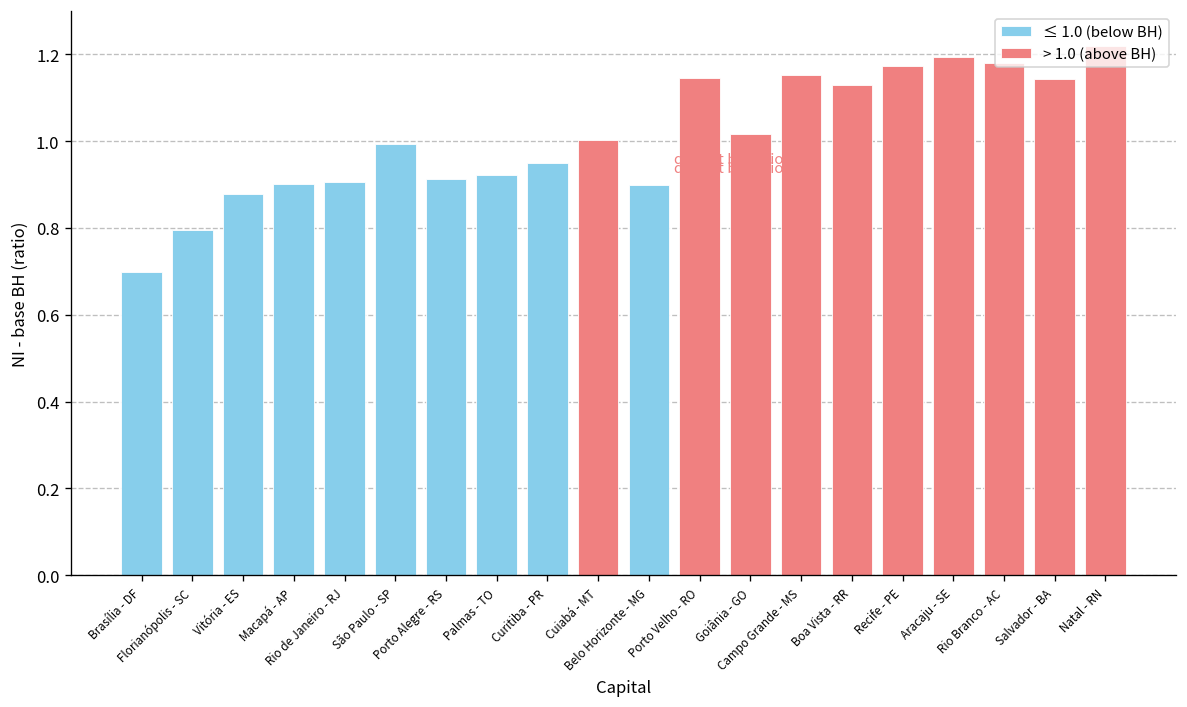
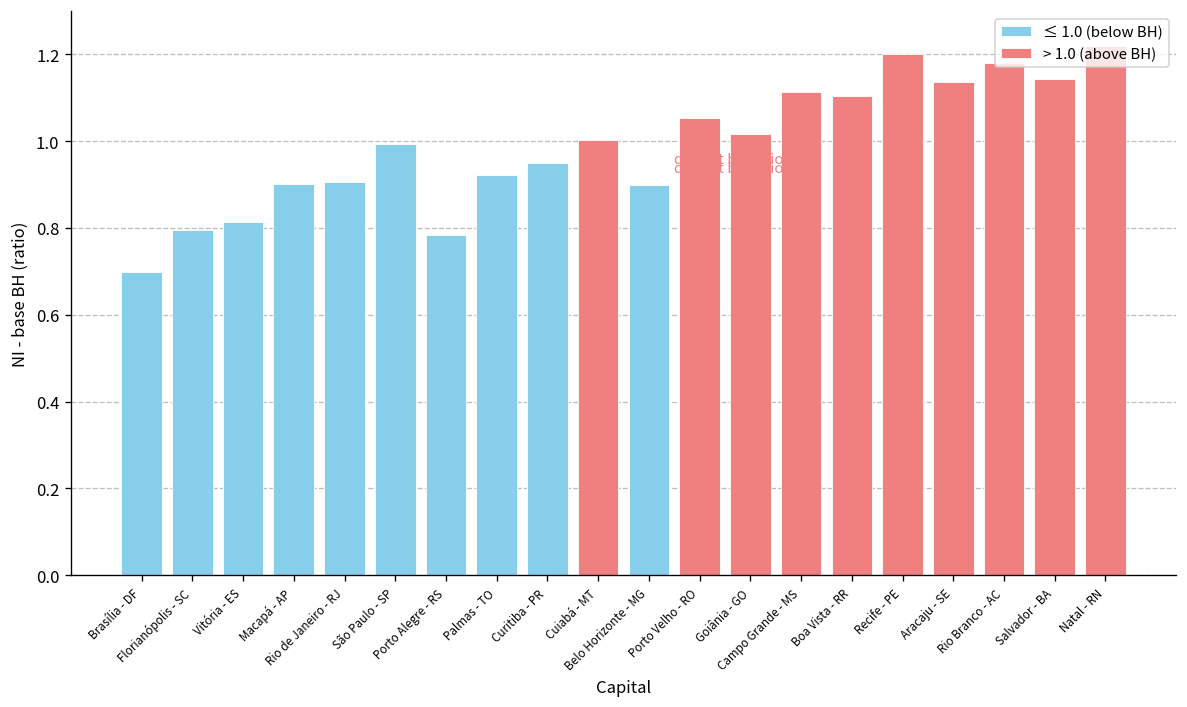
≤ 1.0 (below BH), Vitória - ES: 0.88 -> 0.81
≤ 1.0 (below BH), Porto Alegre - RS: 0.91 -> 0.78
> 1.0 (above BH), Porto Velho - RO: 1.15 -> 1.05
> 1.0 (above BH), Campo Grande - MS: 1.15 -> 1.11
> 1.0 (above BH), Boa Vista - RR: 1.13 -> 1.10
> 1.0 (above BH), Recife - PE: 1.17 -> 1.20
> 1.0 (above BH), Aracaju - SE: 1.19 -> 1.14
